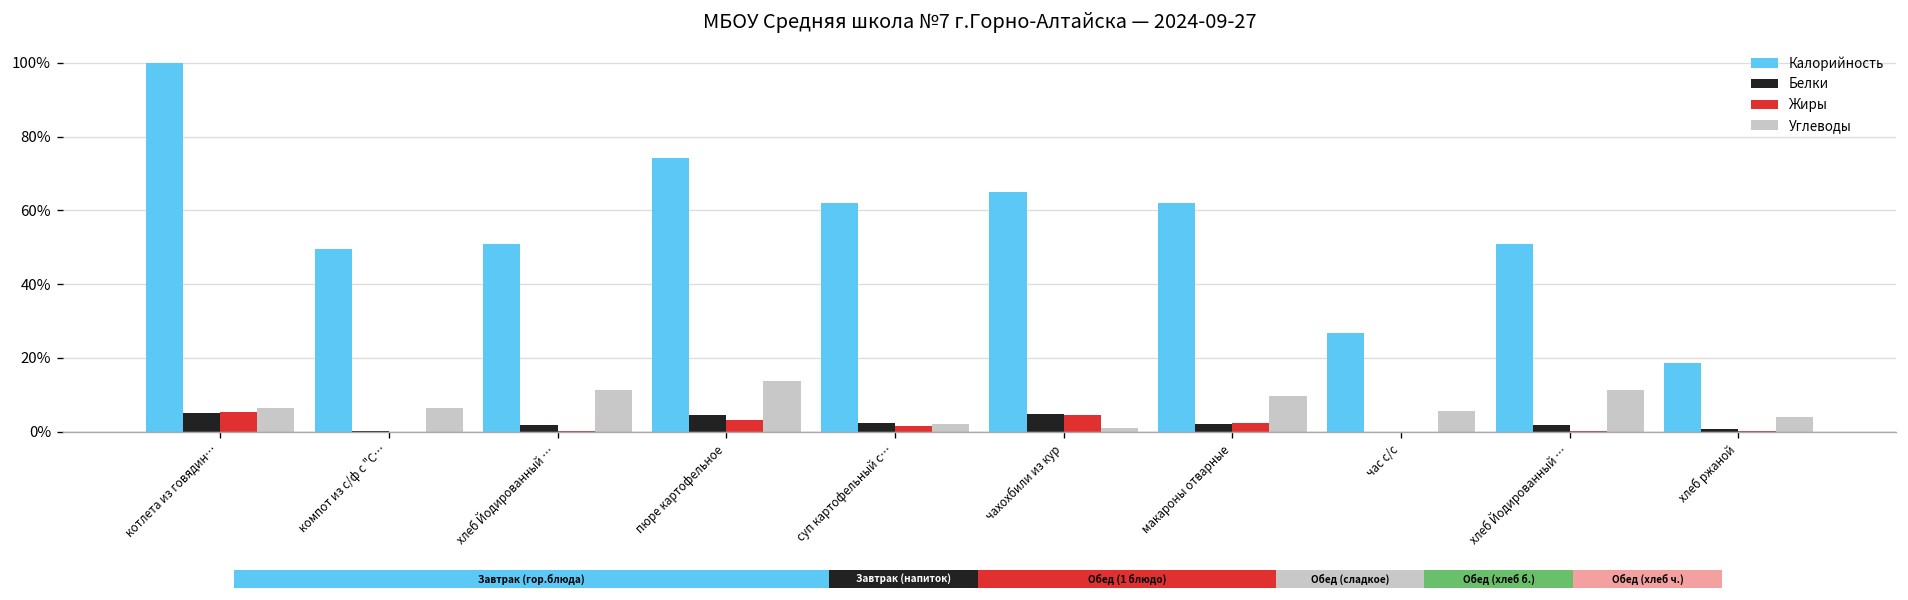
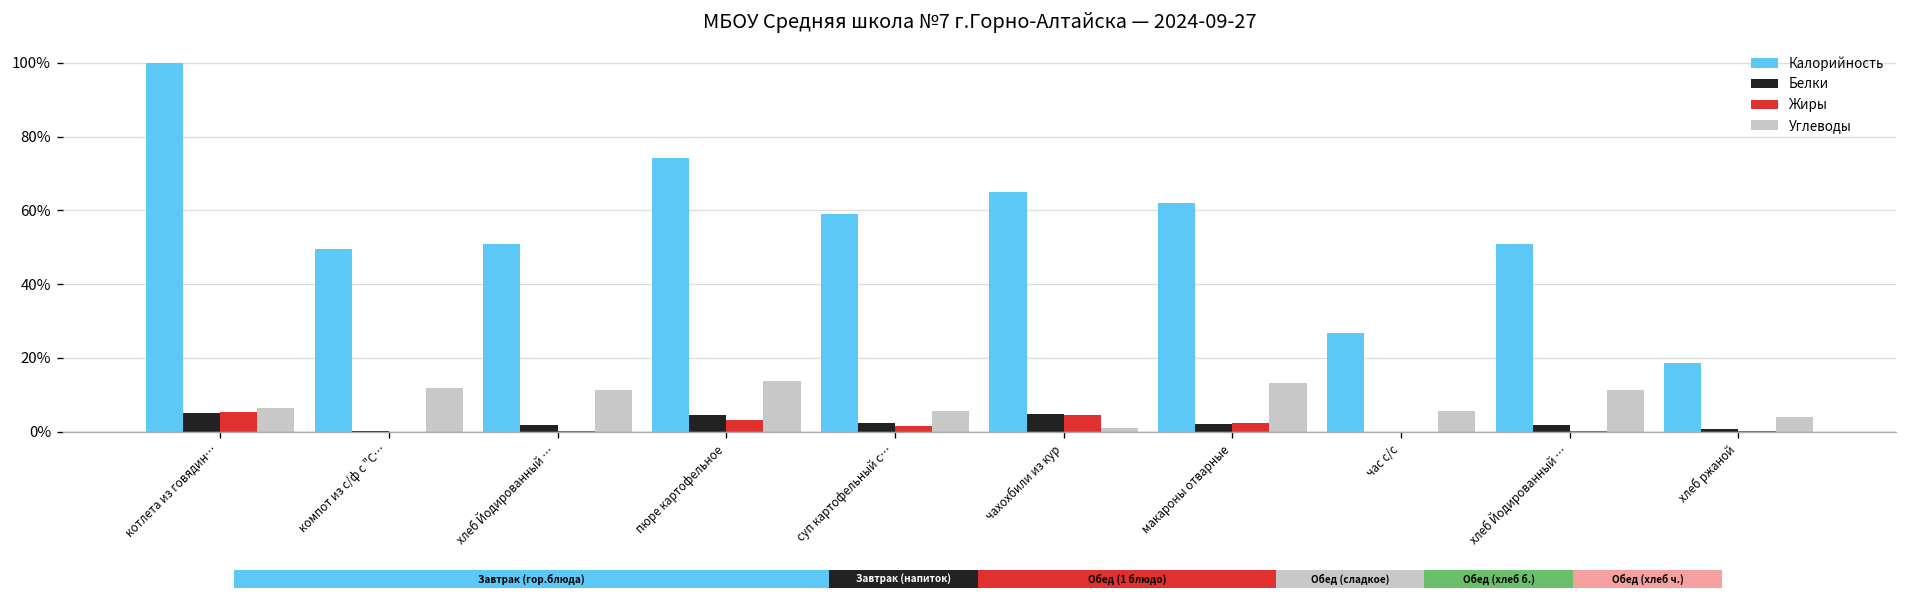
МБОУ Средняя школа №7 г.Горно-Алтайска — 2024-09-27, Углеводы, компот из с/ф с "С…: 7% -> 12%
МБОУ Средняя школа №7 г.Горно-Алтайска — 2024-09-27, Калорийность, суп картофельный с…: 62% -> 59%
МБОУ Средняя школа №7 г.Горно-Алтайска — 2024-09-27, Углеводы, суп картофельный с…: 2% -> 6%
МБОУ Средняя школа №7 г.Горно-Алтайска — 2024-09-27, Углеводы, макароны отварные: 10% -> 13%
